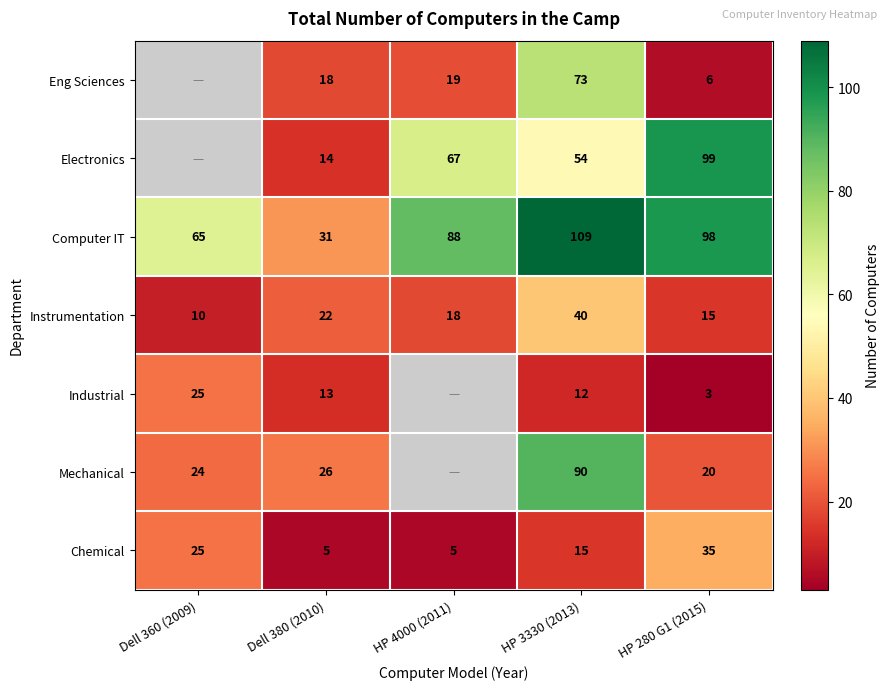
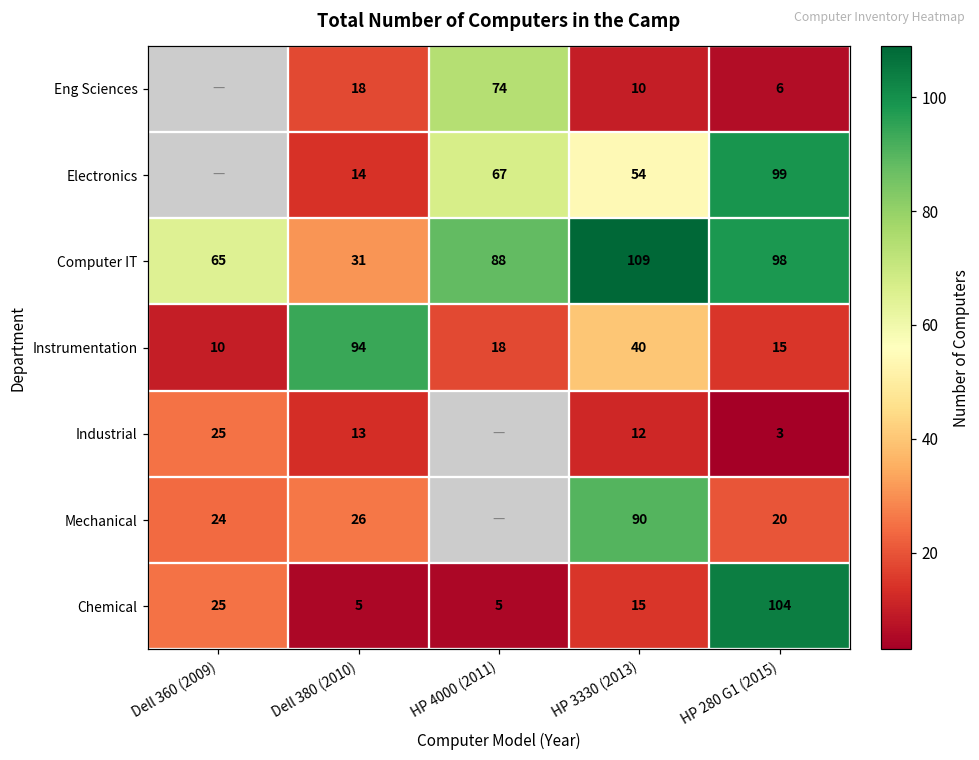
Eng Sciences, HP 4000 (2011): 19 -> 74
Eng Sciences, HP 3330 (2013): 73 -> 10
Instrumentation, Dell 380 (2010): 22 -> 94
Chemical, HP 280 G1 (2015): 35 -> 104
